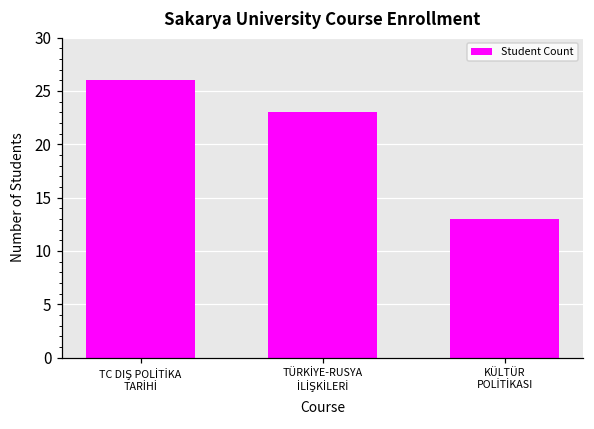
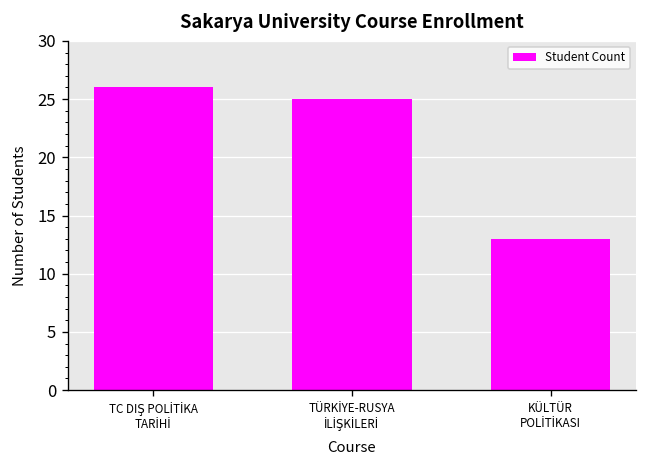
TÜRKİYE-RUSYA İLİŞKİLERİ: 23 -> 25
